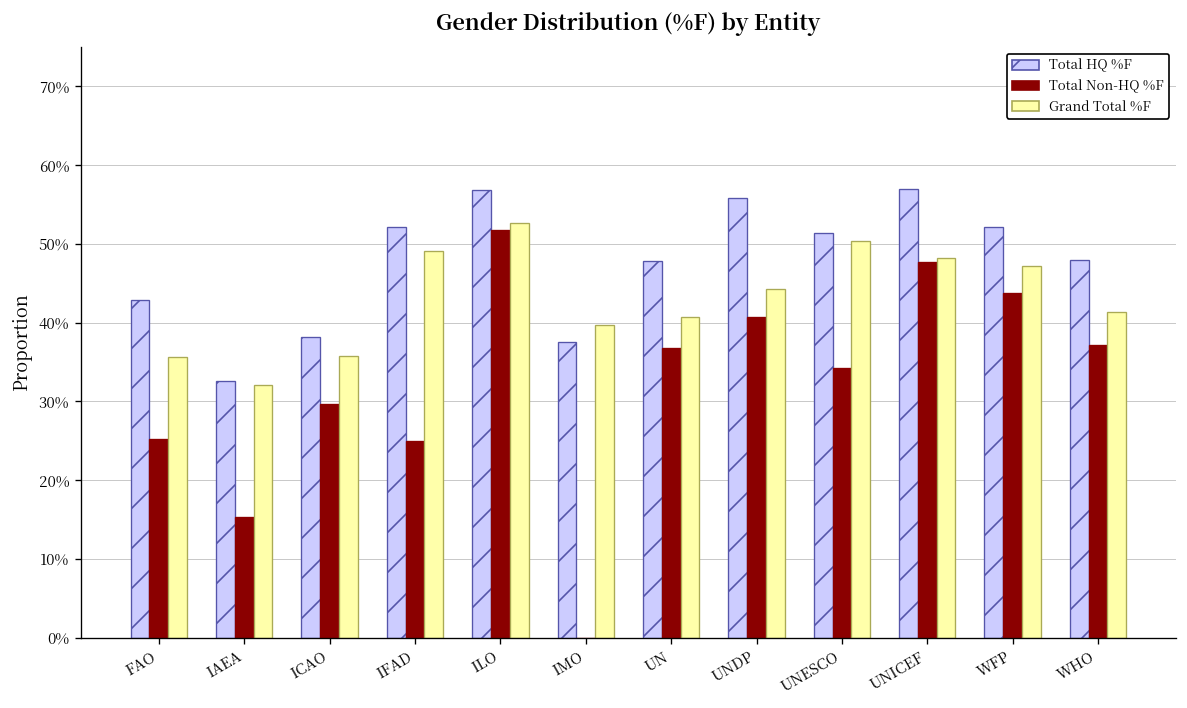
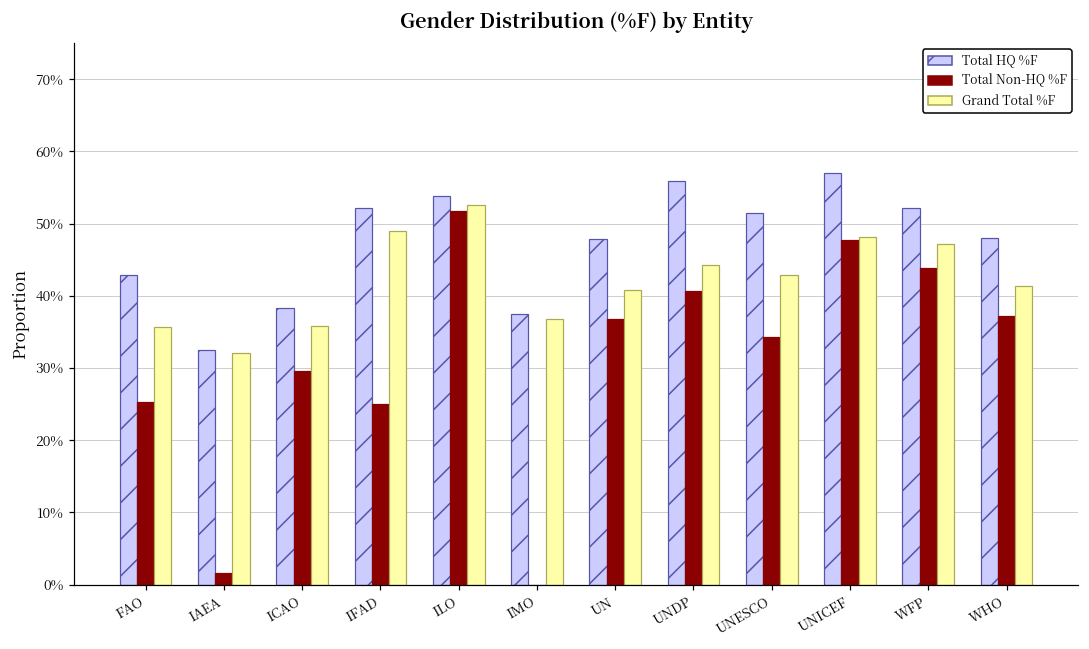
Total Non-HQ %F, IAEA: 15% -> 2%
Total HQ %F, ILO: 57% -> 54%
Grand Total %F, IMO: 40% -> 37%
Grand Total %F, UNESCO: 50% -> 43%
